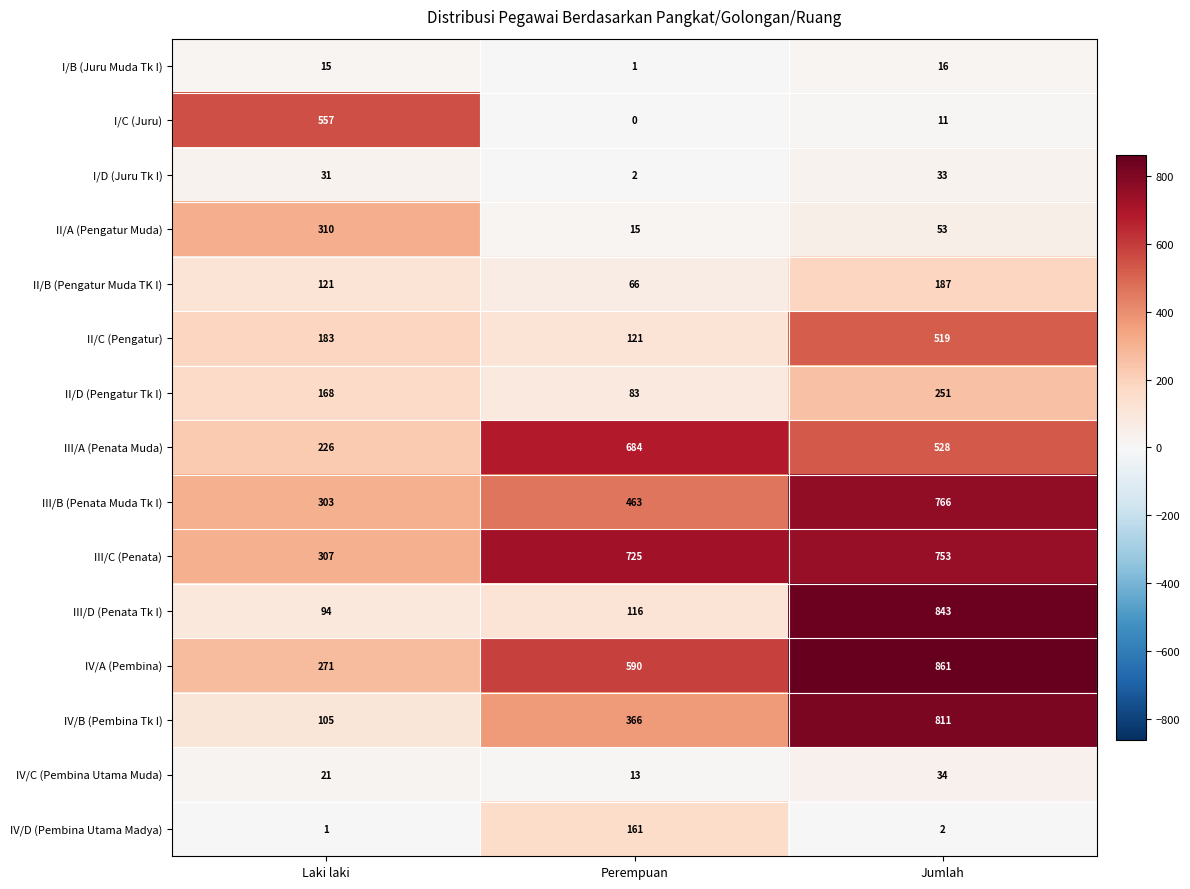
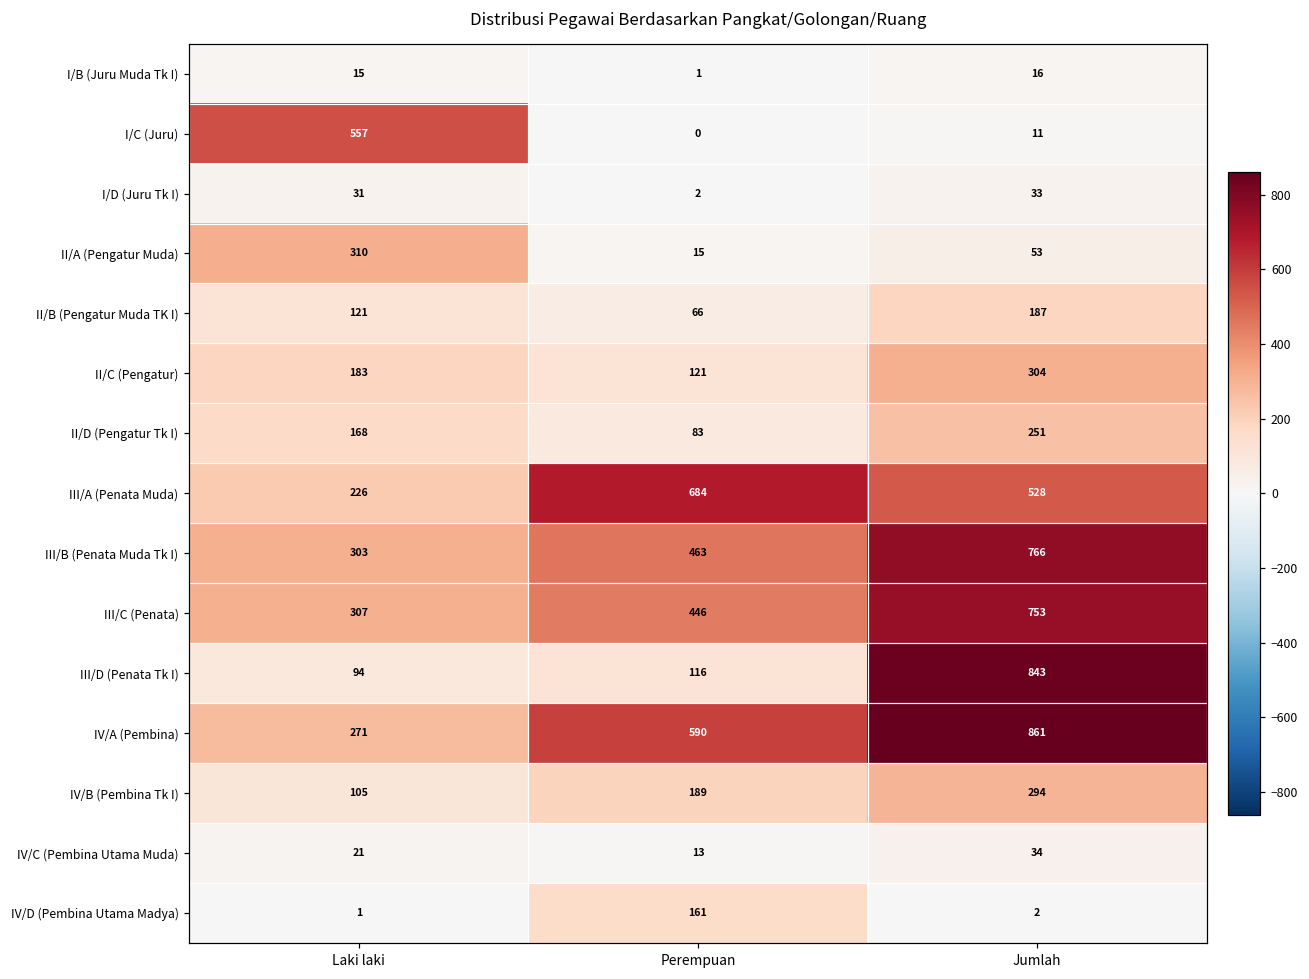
II/C (Pengatur), Jumlah: 519 -> 304
III/C (Penata), Perempuan: 725 -> 446
IV/B (Pembina Tk I), Perempuan: 366 -> 189
IV/B (Pembina Tk I), Jumlah: 811 -> 294
